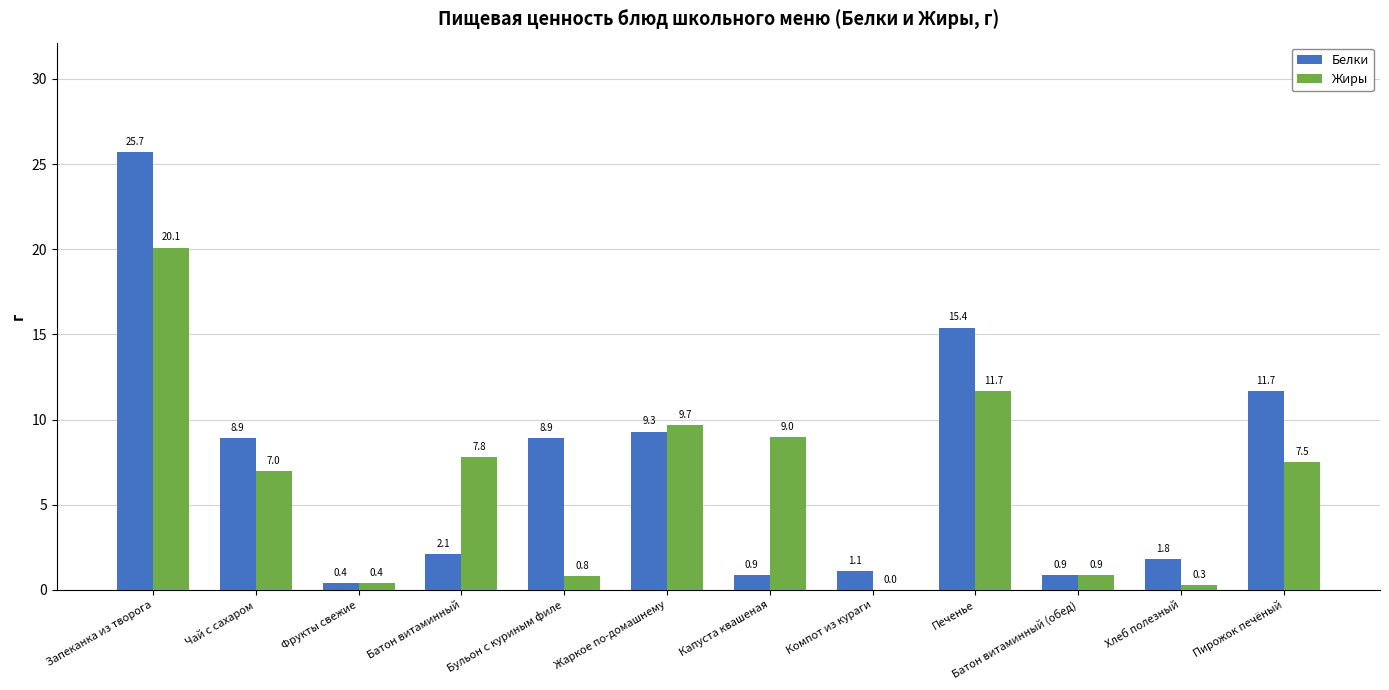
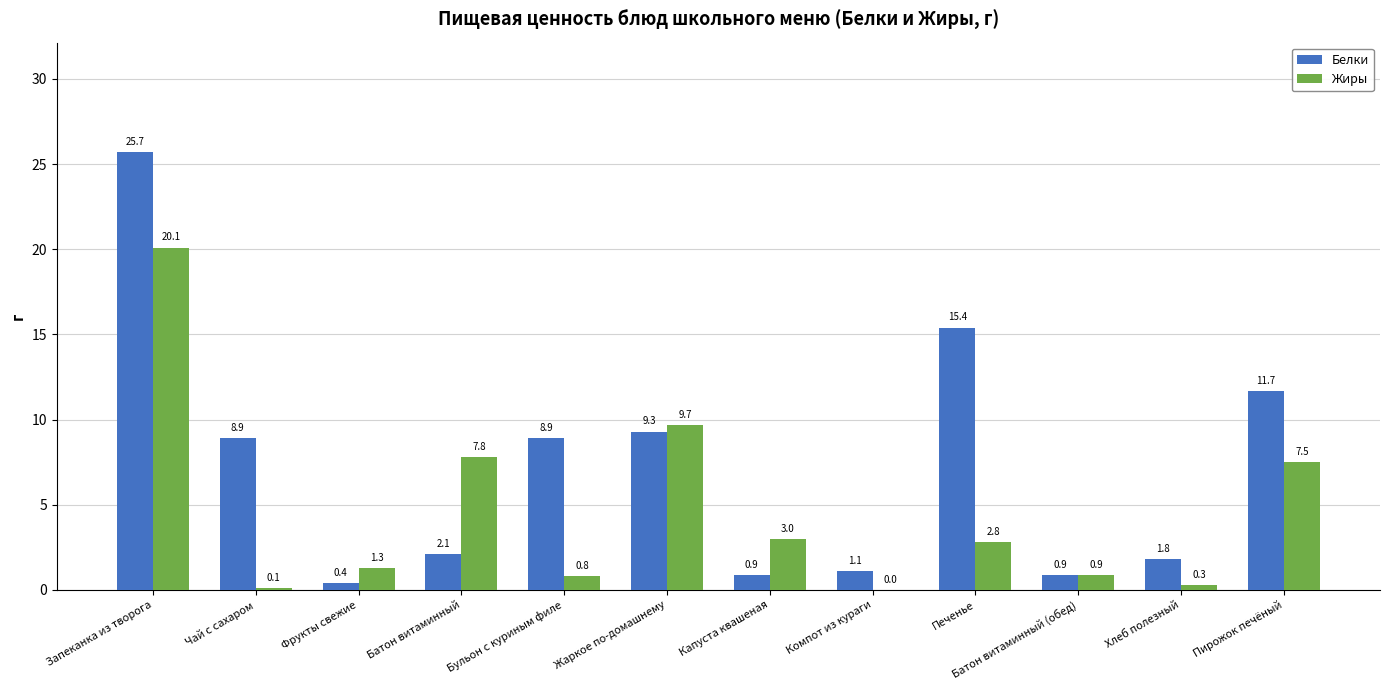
Жиры, Чай с сахаром: 7.0 -> 0.1
Жиры, Фрукты свежие: 0.4 -> 1.3
Жиры, Капуста квашеная: 9.0 -> 3.0
Жиры, Печенье: 11.7 -> 2.8
